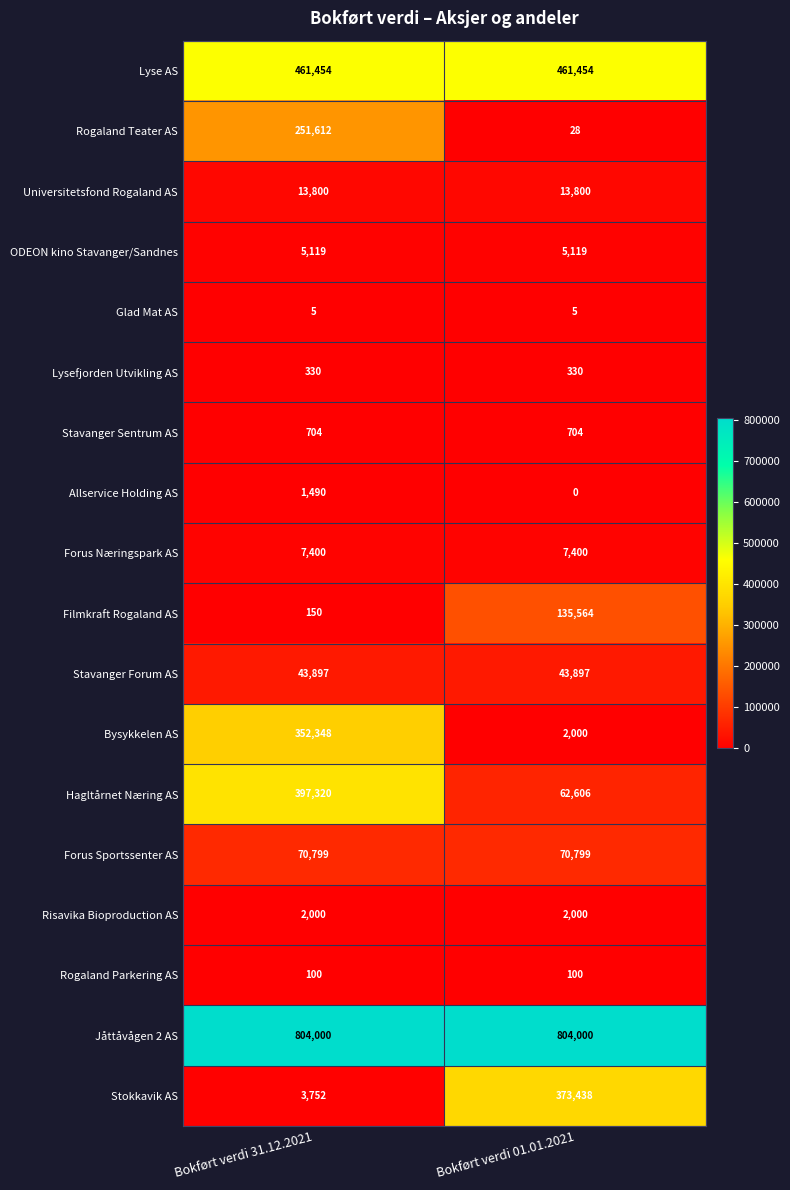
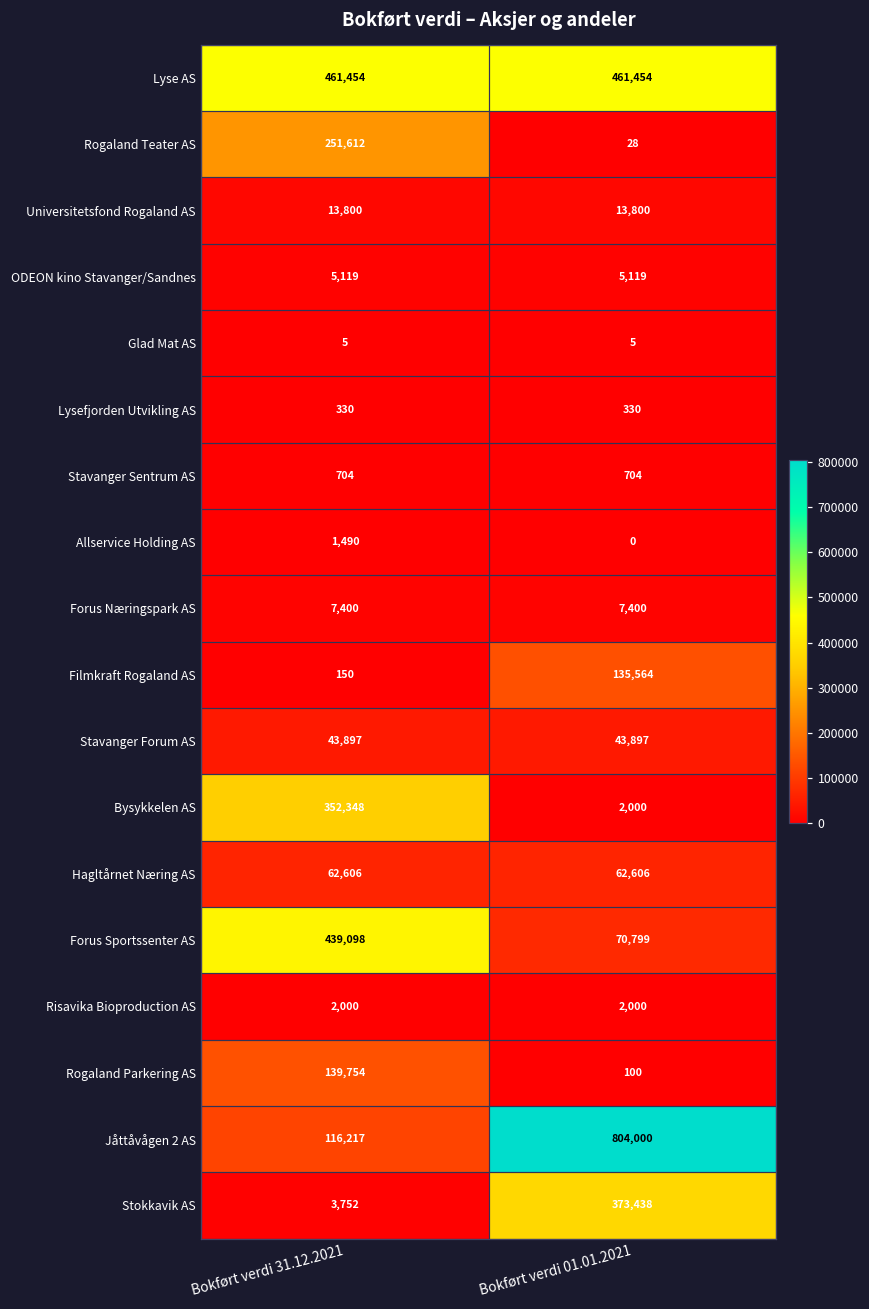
Hagltårnet Næring AS, Bokført verdi 31.12.2021: 397,320 -> 62,606
Forus Sportssenter AS, Bokført verdi 31.12.2021: 70,799 -> 439,098
Rogaland Parkering AS, Bokført verdi 31.12.2021: 100 -> 139,754
Jåttåvågen 2 AS, Bokført verdi 31.12.2021: 804,000 -> 116,217
